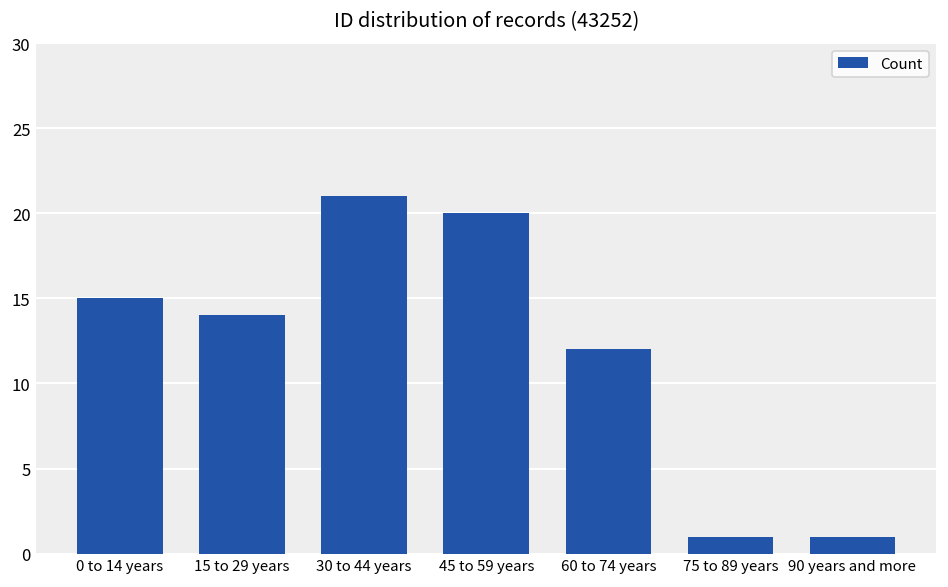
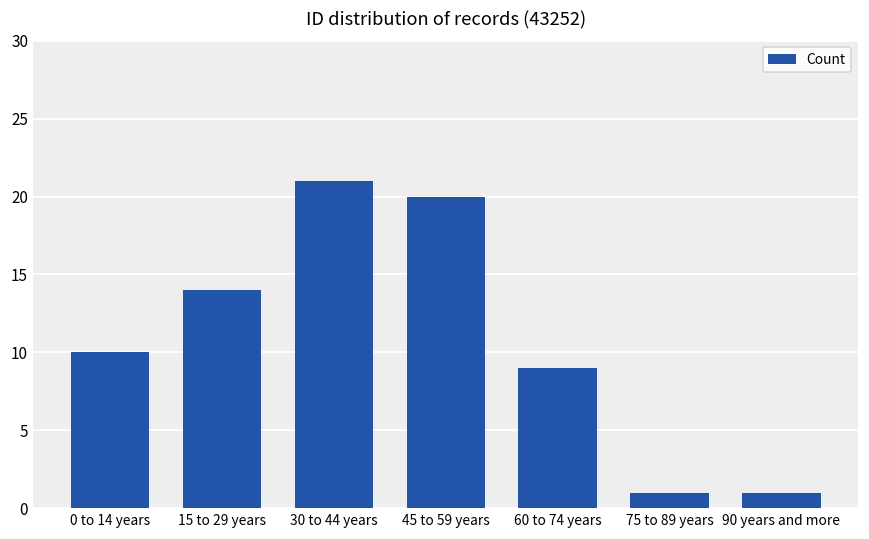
0 to 14 years: 15 -> 10
60 to 74 years: 12 -> 9
